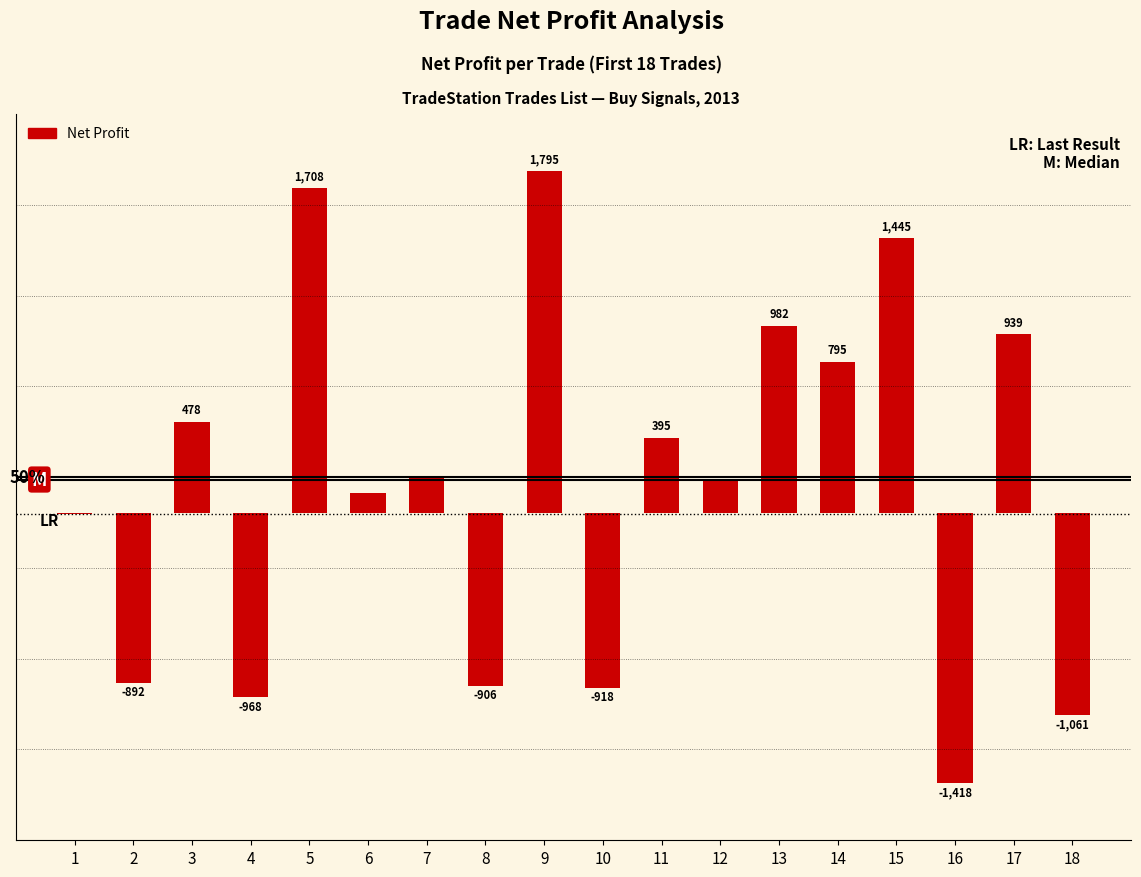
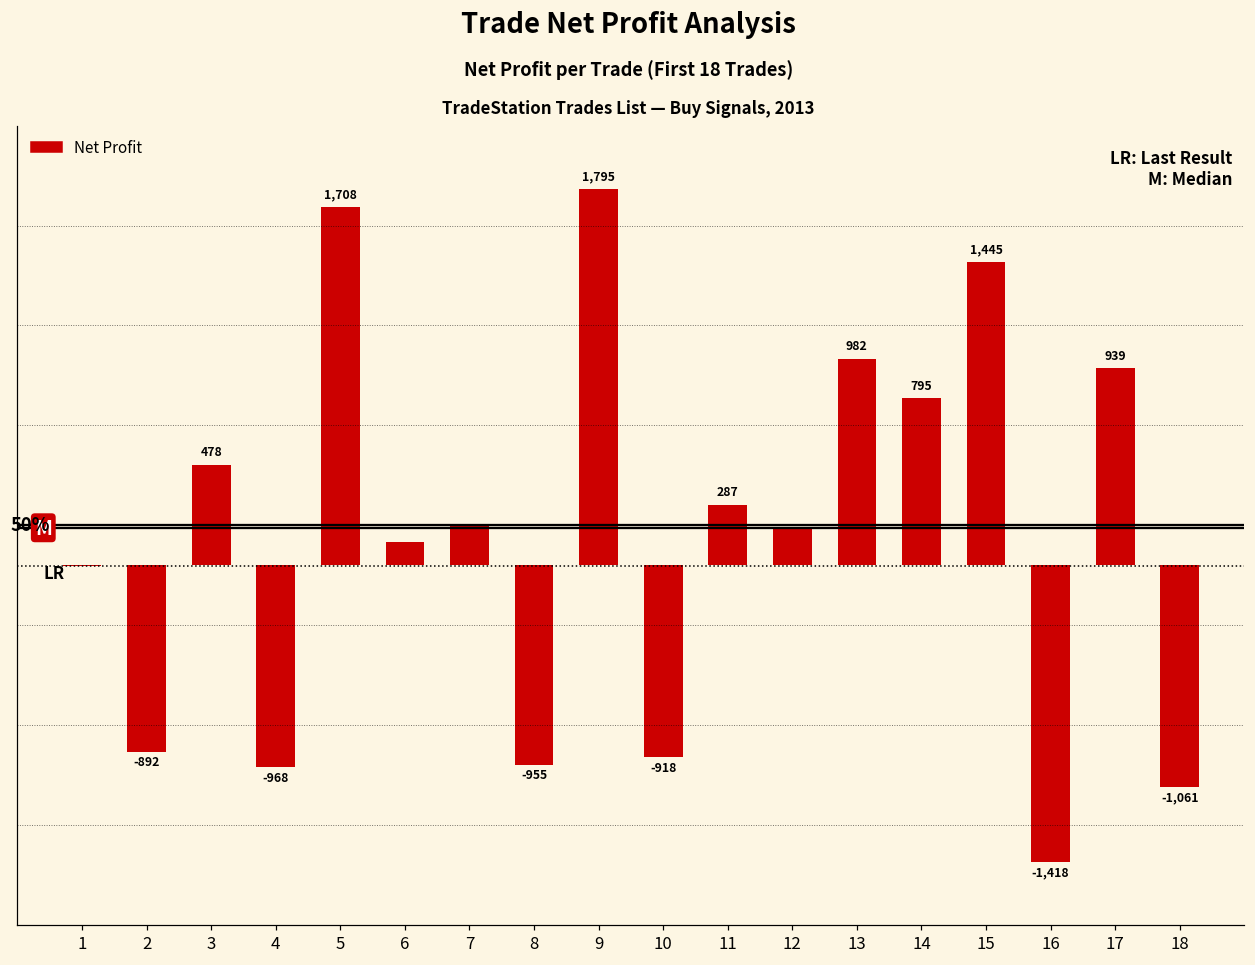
8: -906 -> -955
11: 395 -> 287
